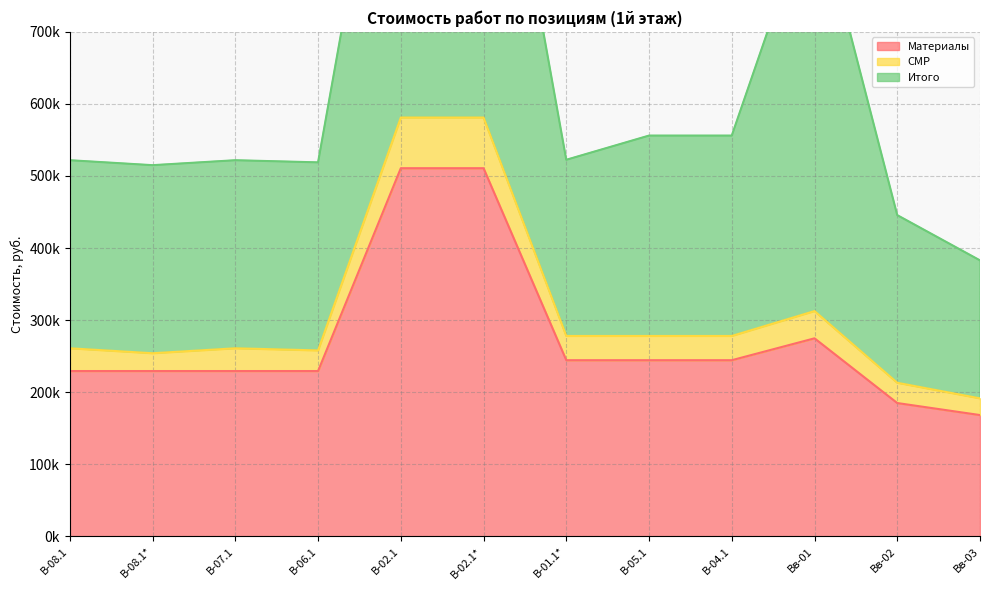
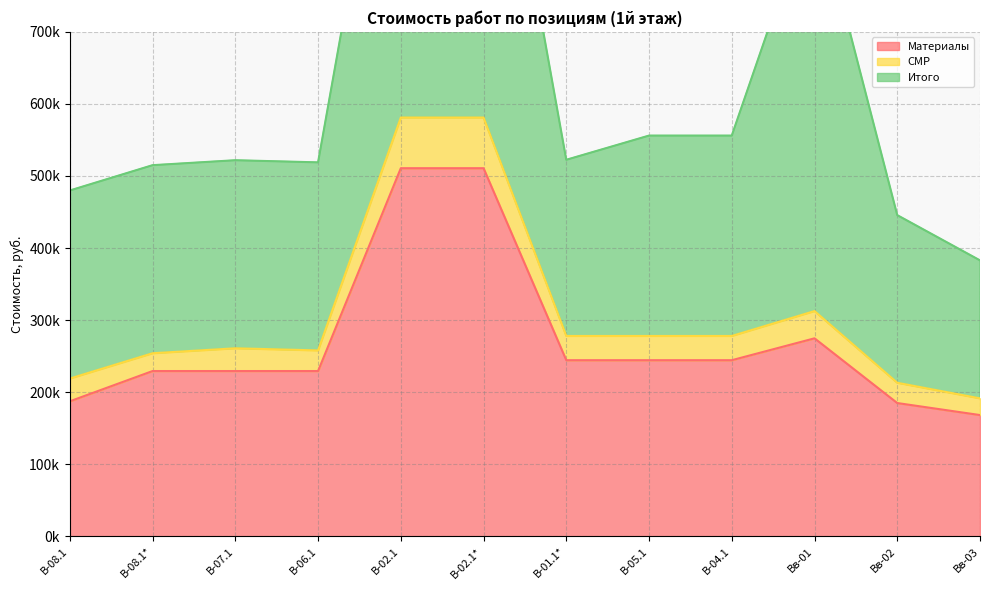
Материалы, В-08.1: 230000 -> 190000
